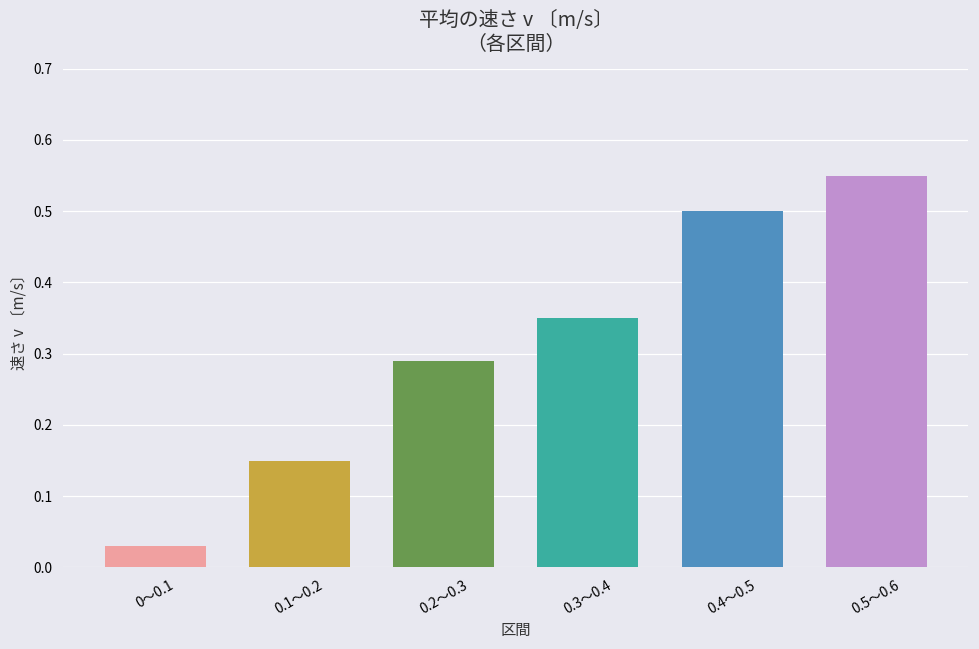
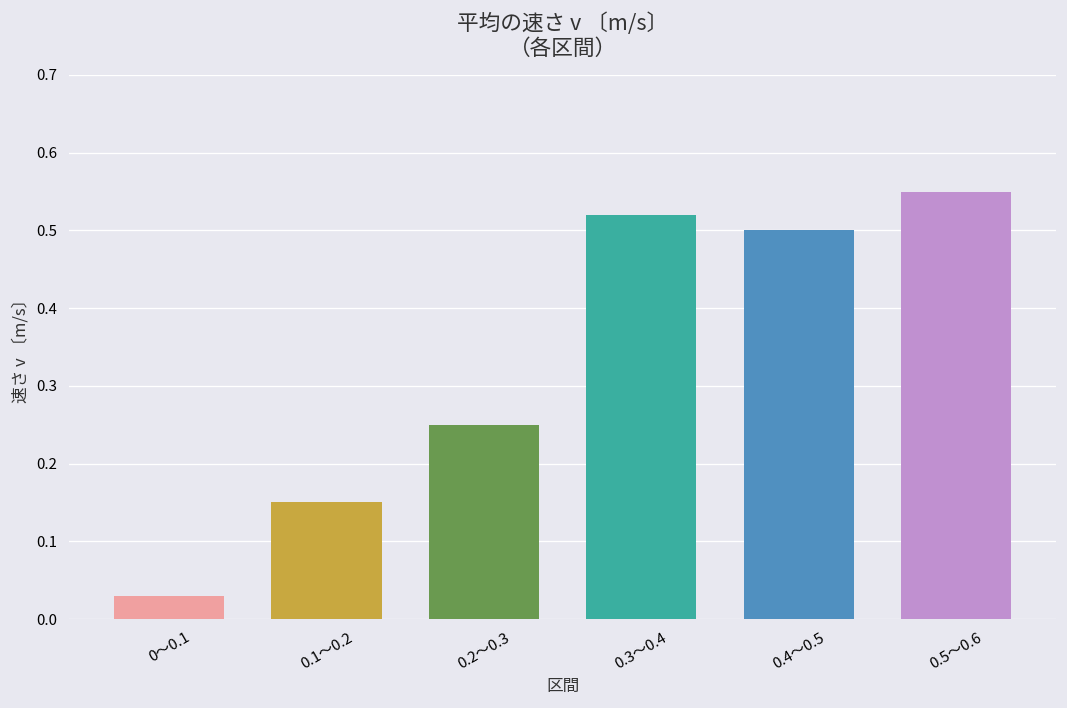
0.2～0.3: 0.29 -> 0.25
0.3～0.4: 0.35 -> 0.52
